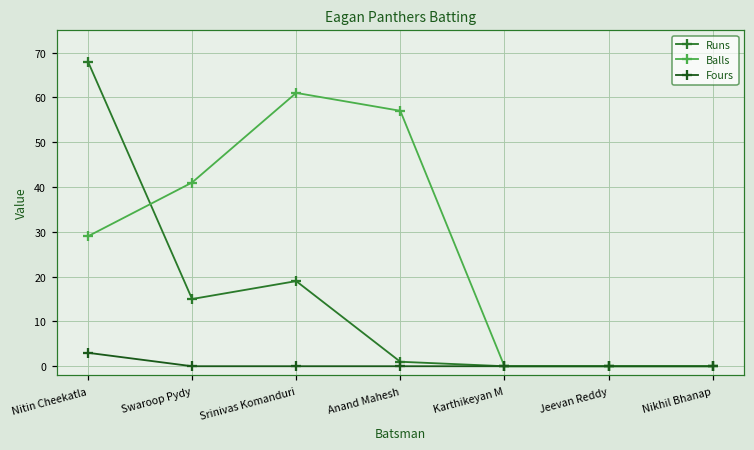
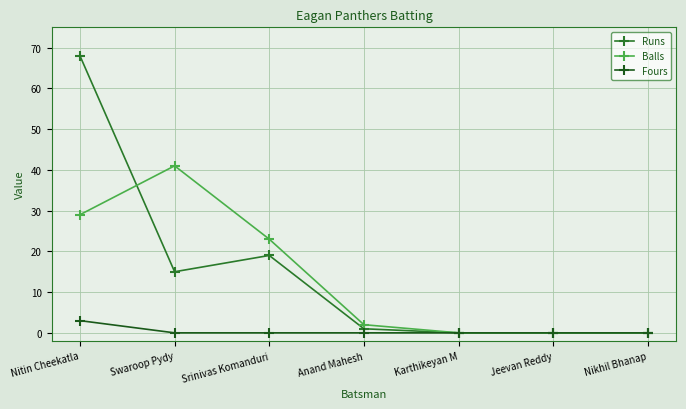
Balls, Srinivas Komanduri: 61 -> 23
Balls, Anand Mahesh: 57 -> 2
